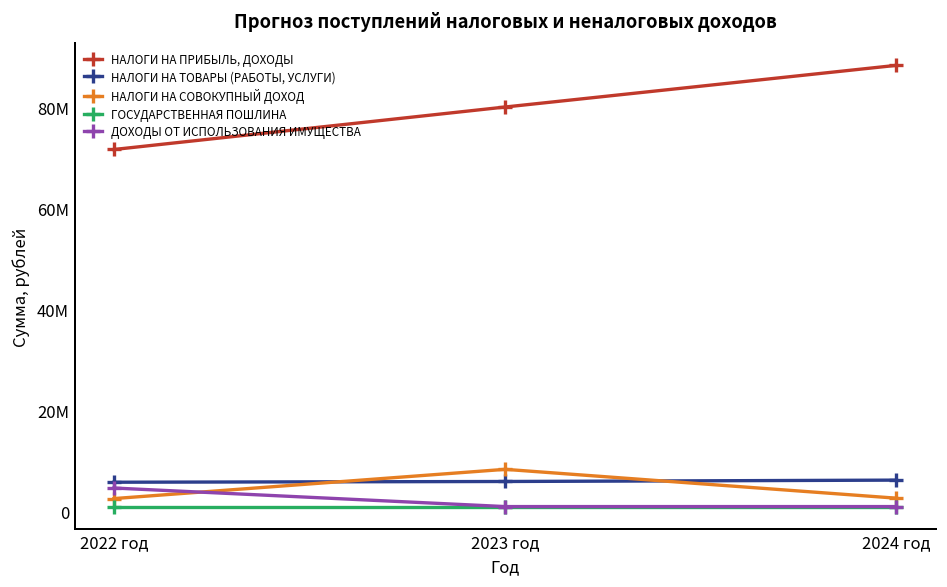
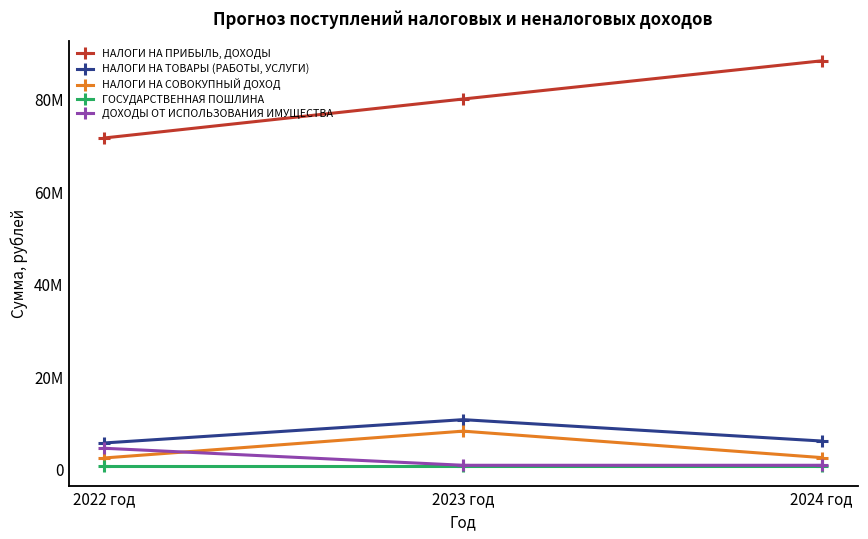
НАЛОГИ НА ТОВАРЫ (РАБОТЫ, УСЛУГИ), 2023 год: 6000000 -> 11000000
